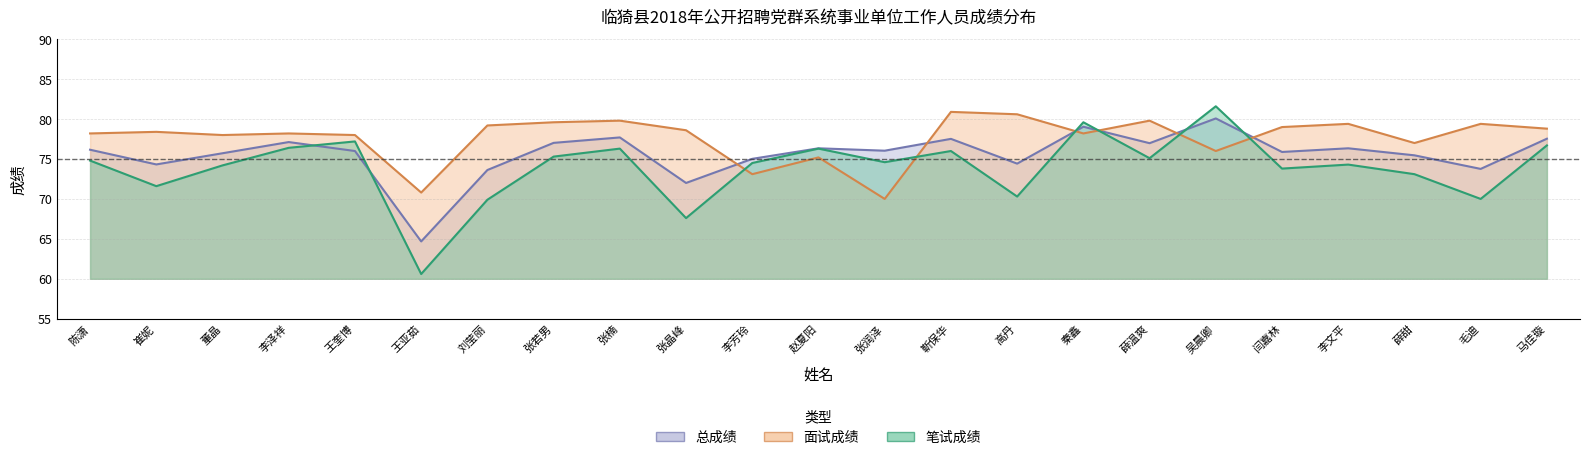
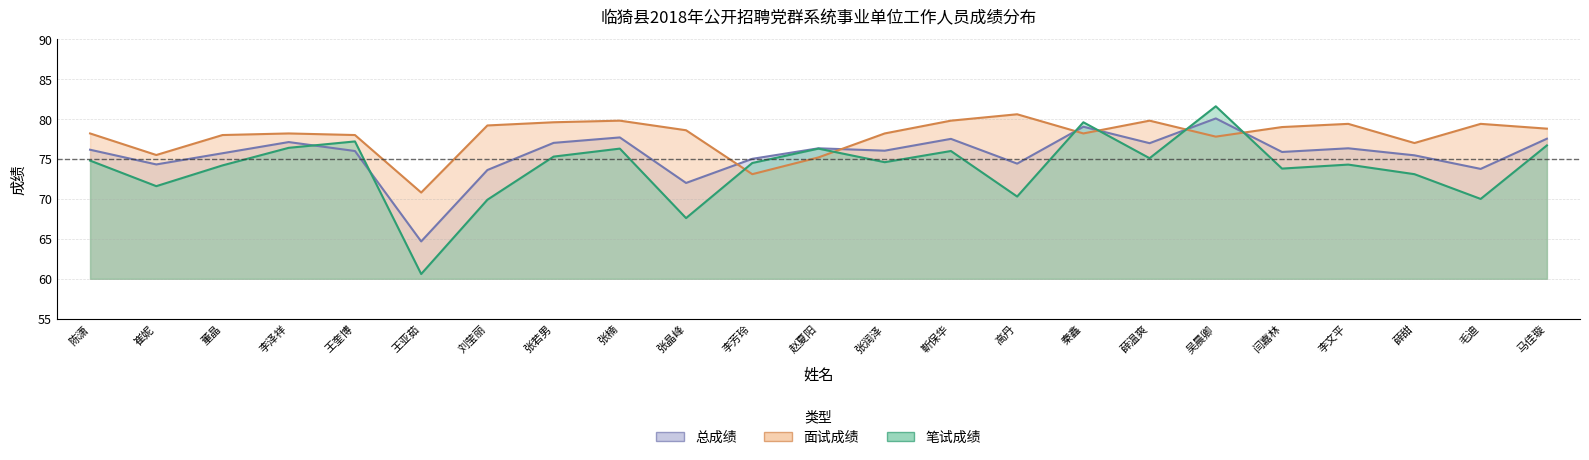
面试成绩, 崔妮: 78 -> 76
面试成绩, 张润泽: 70 -> 78
面试成绩, 靳保华: 81 -> 80
面试成绩, 吴晨卿: 76 -> 78
